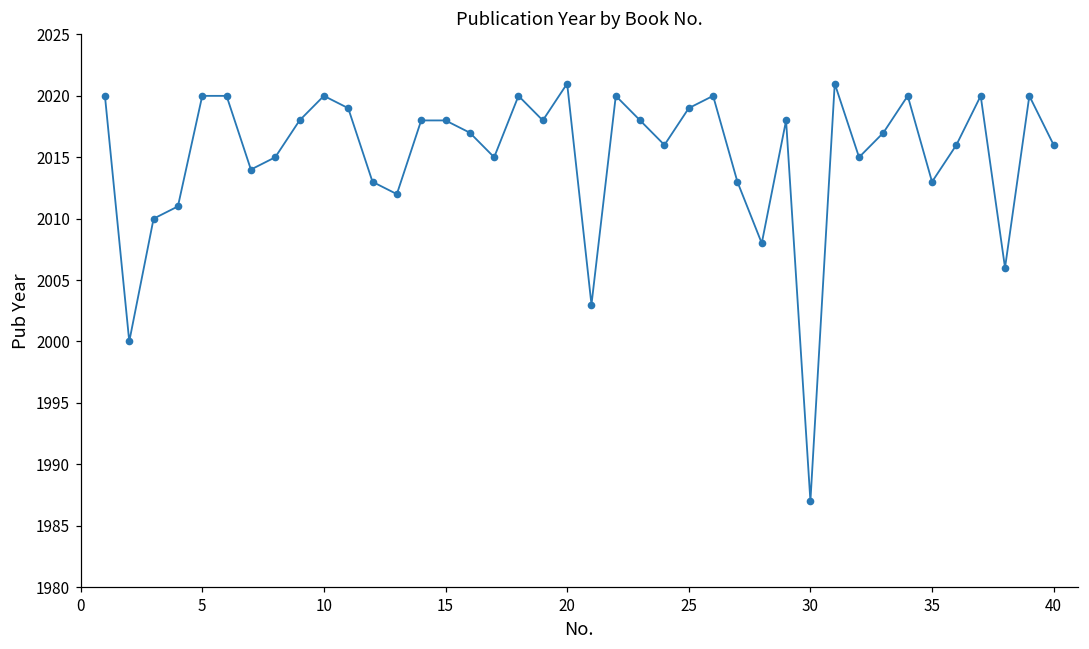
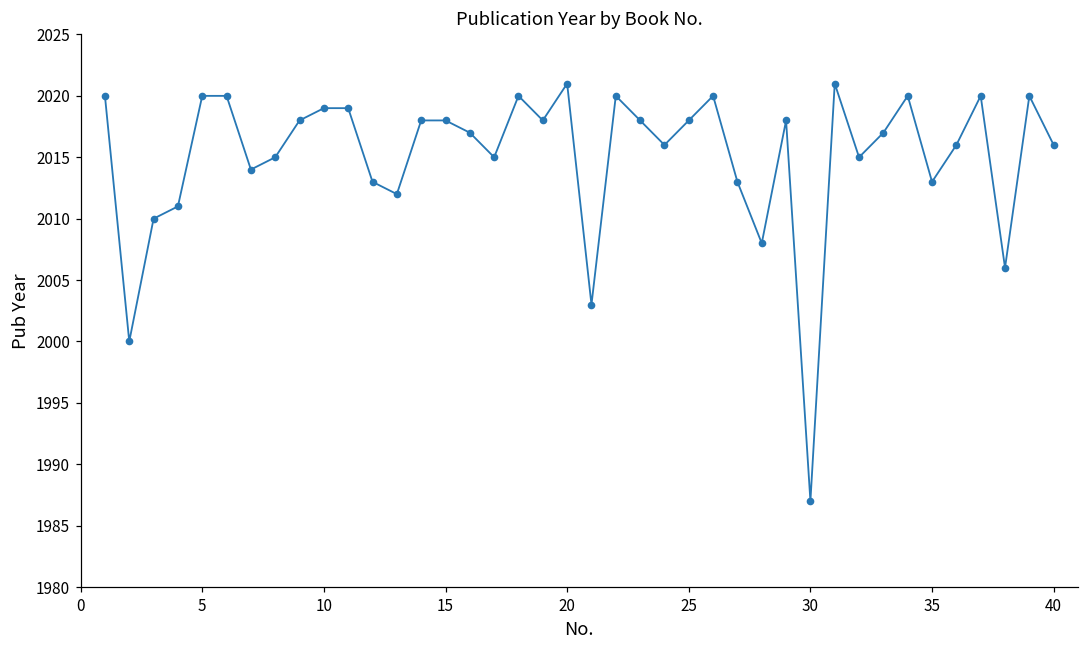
10: 2020 -> 2019
25: 2019 -> 2018
